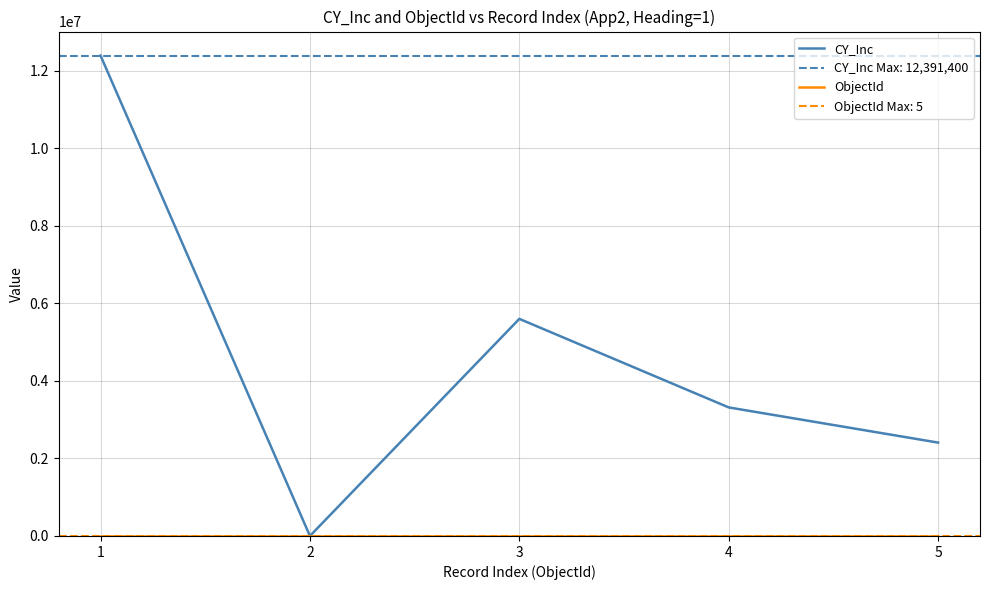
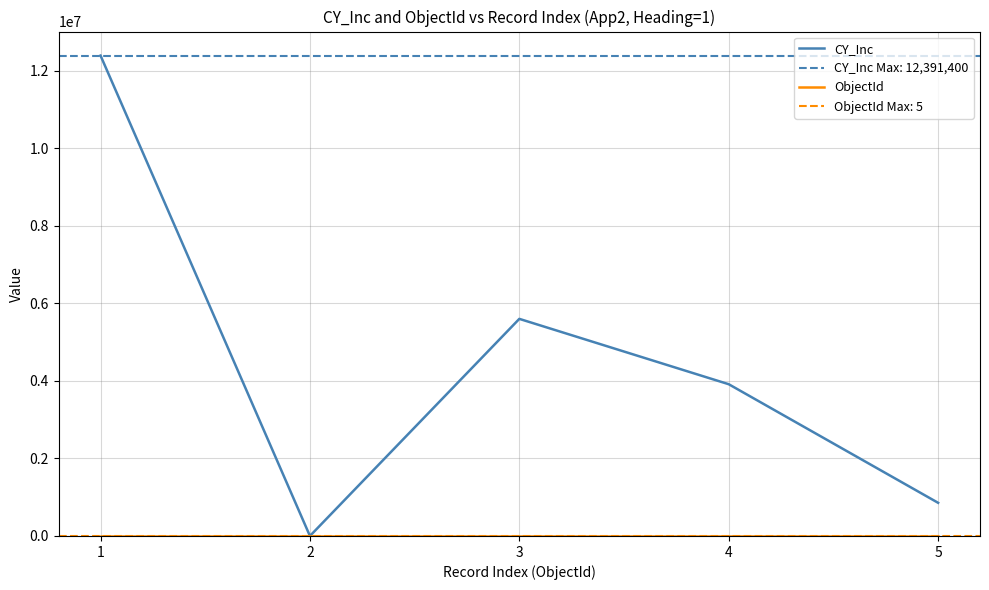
CY_Inc, 4: 3300000 -> 3900000
CY_Inc, 5: 2400000 -> 900000
